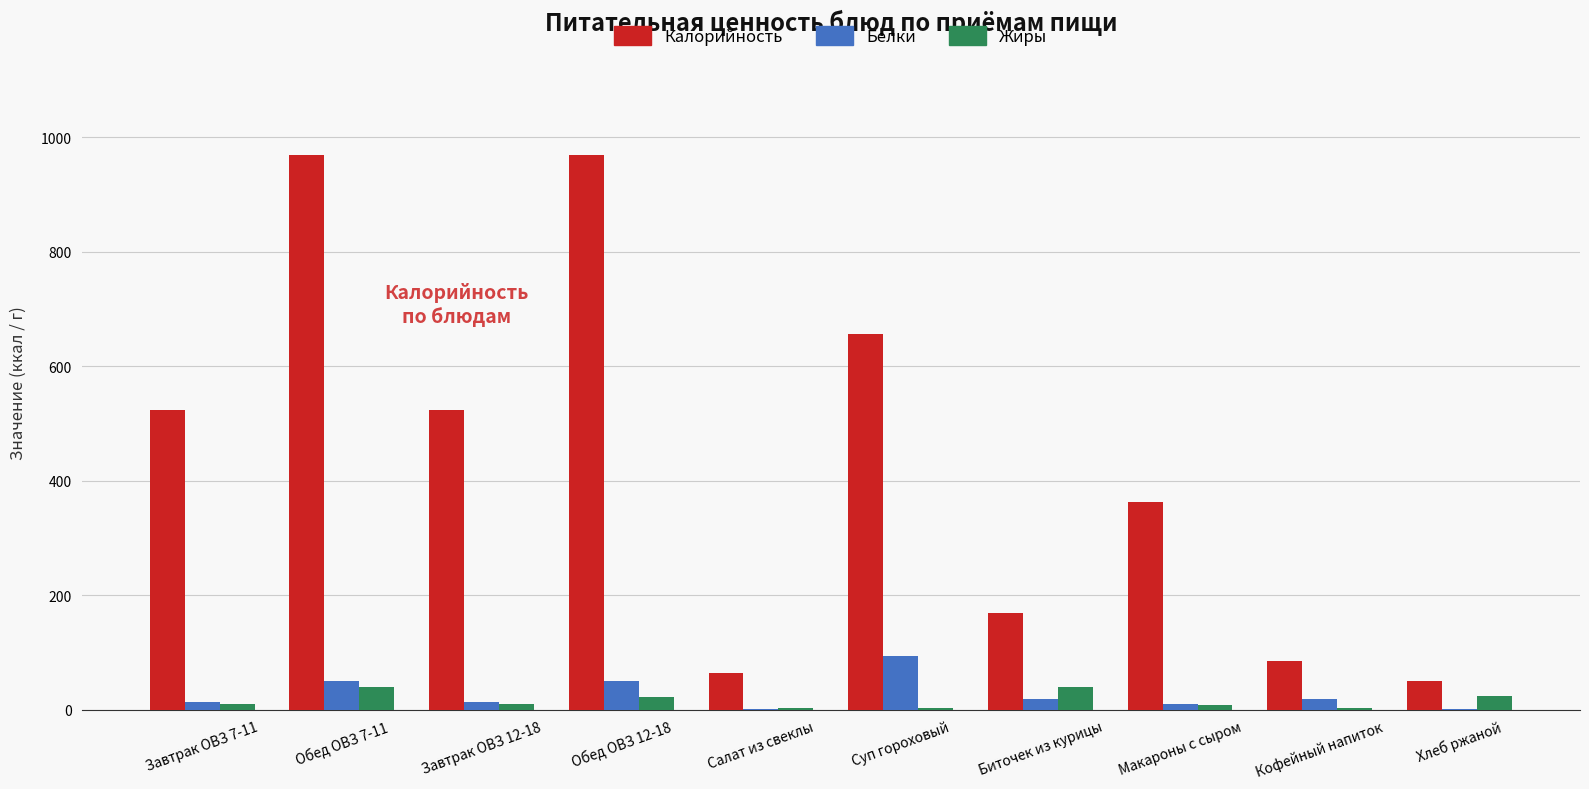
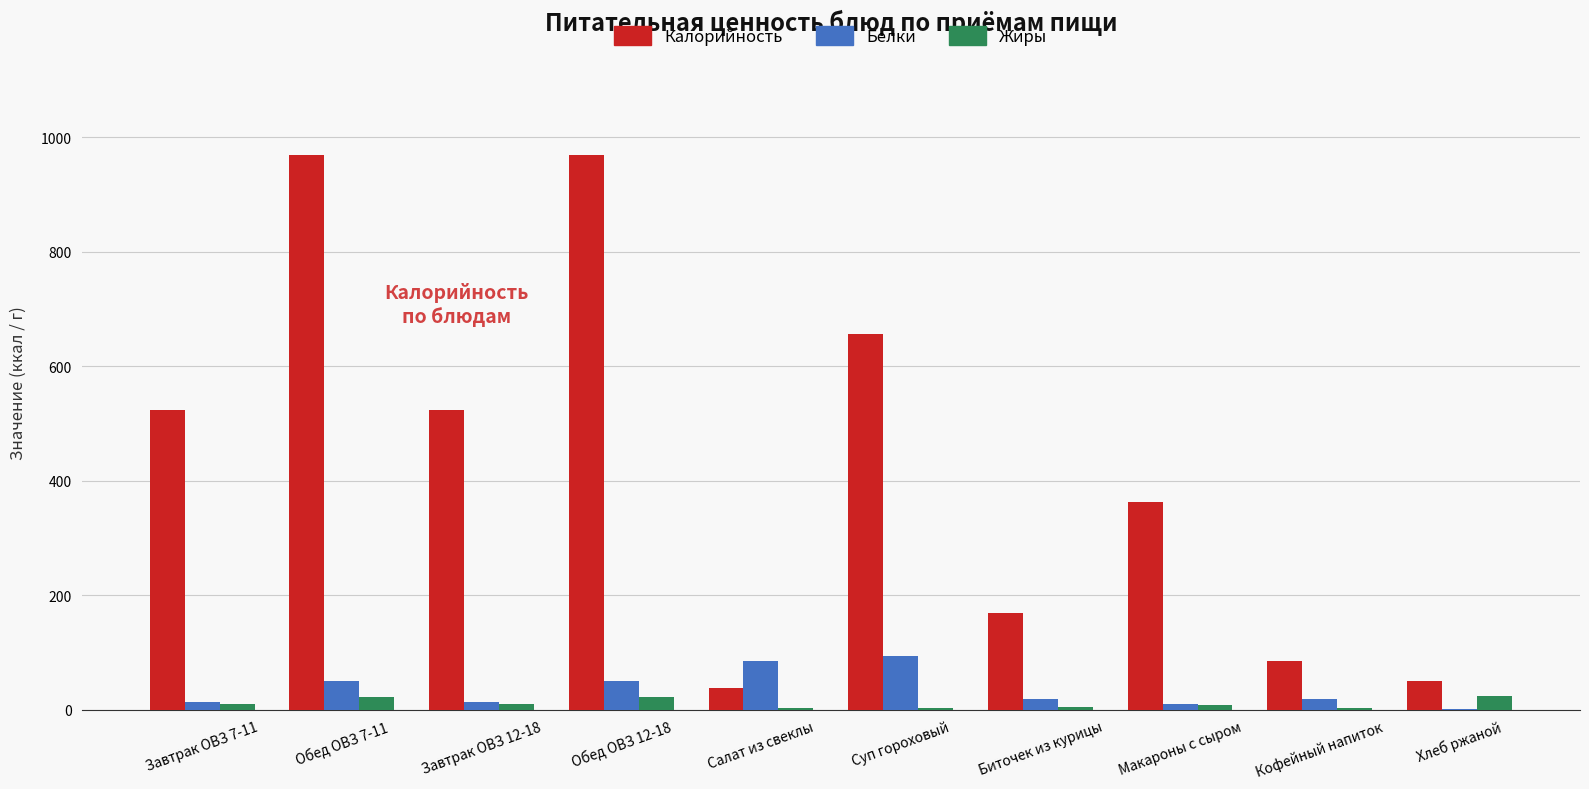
Жиры, Обед ОВЗ 7-11: 40 -> 20
Калорийность, Салат из свеклы: 60 -> 40
Белки, Салат из свеклы: 0 -> 90
Жиры, Биточек из курицы: 40 -> 0
